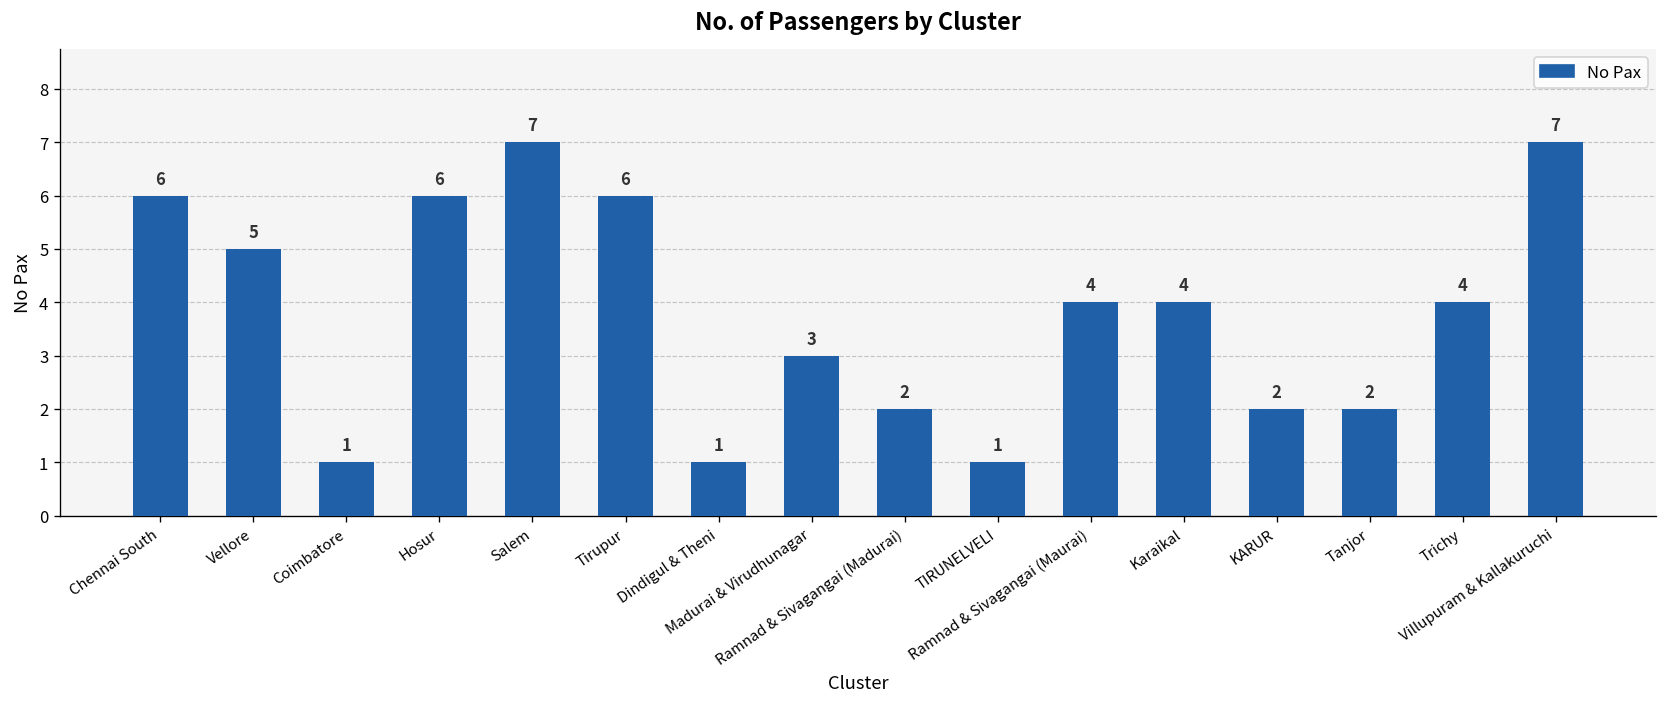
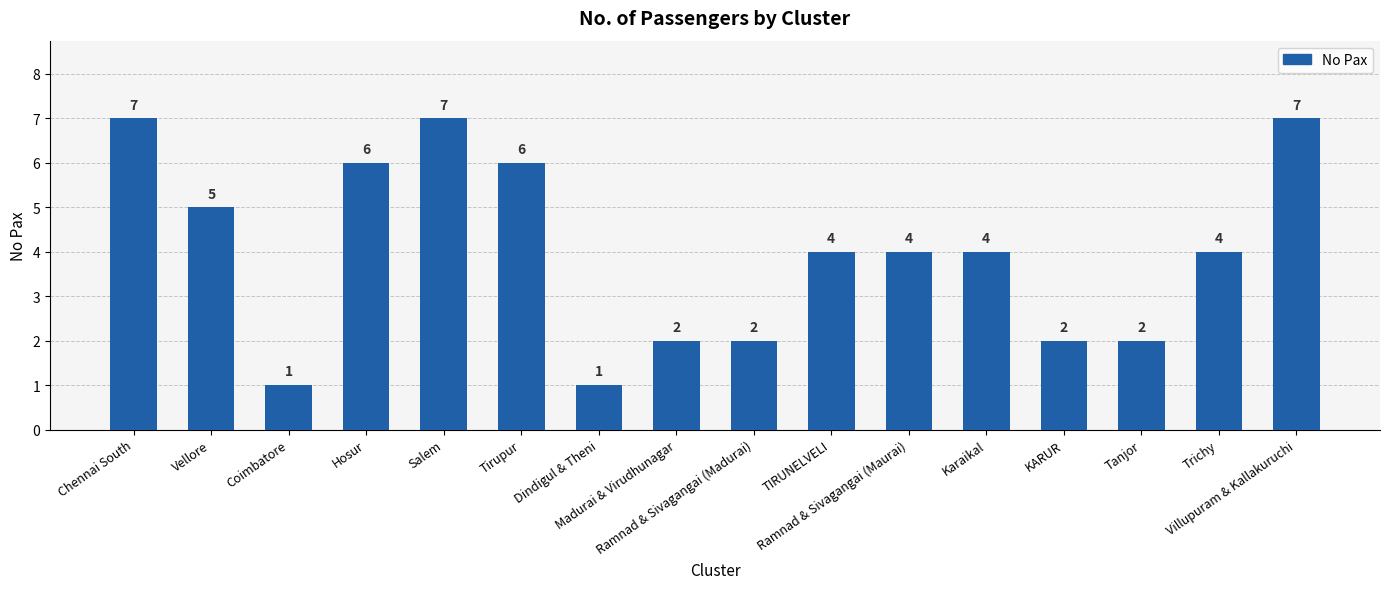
Chennai South: 6 -> 7
Madurai & Virudhunagar: 3 -> 2
TIRUNELVELI: 1 -> 4
